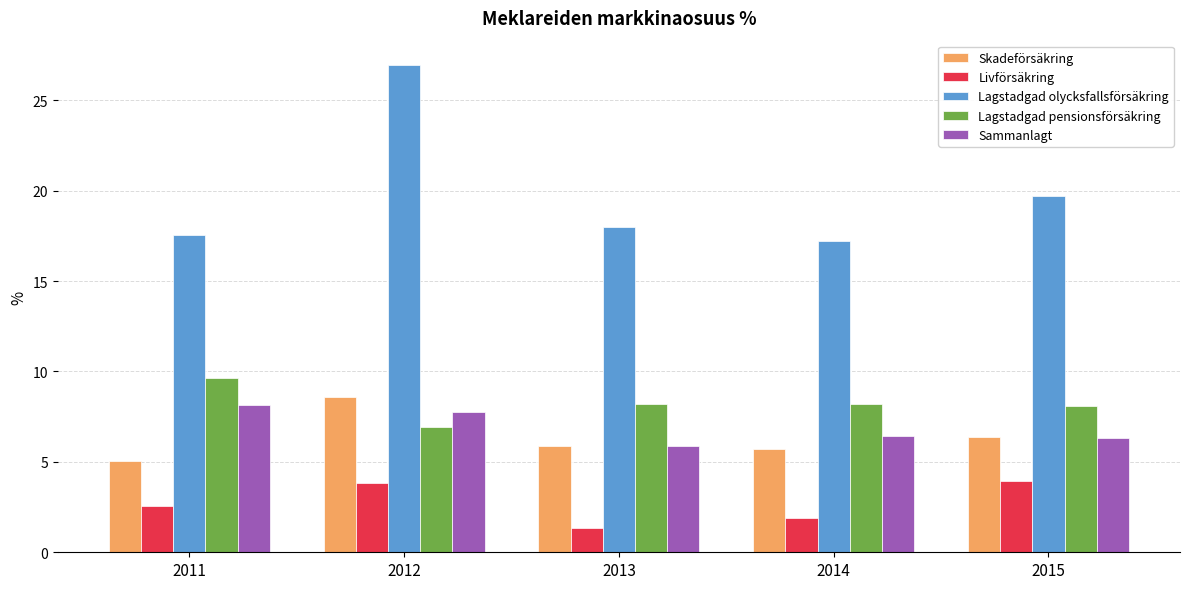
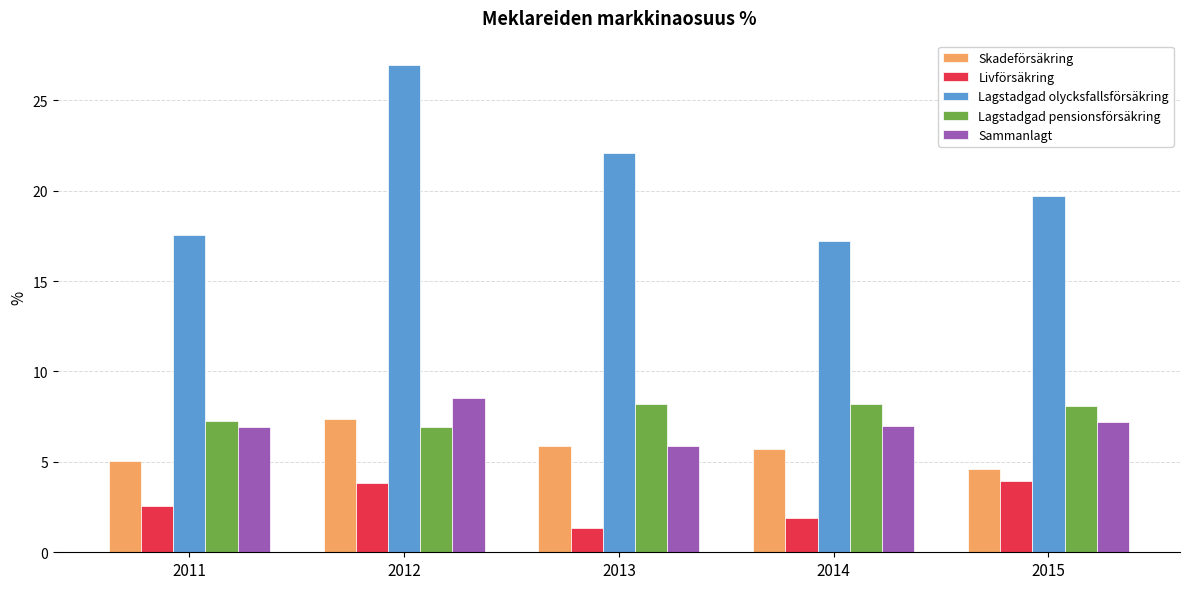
Lagstadgad pensionsförsäkring, 2011: 9.7 -> 7.3
Sammanlagt, 2011: 8.2 -> 6.9
Skadeförsäkring, 2012: 8.6 -> 7.4
Sammanlagt, 2012: 7.8 -> 8.6
Lagstadgad olycksfallsförsäkring, 2013: 18.0 -> 22.1
Sammanlagt, 2014: 6.4 -> 7.0
Skadeförsäkring, 2015: 6.4 -> 4.6
Sammanlagt, 2015: 6.3 -> 7.2
